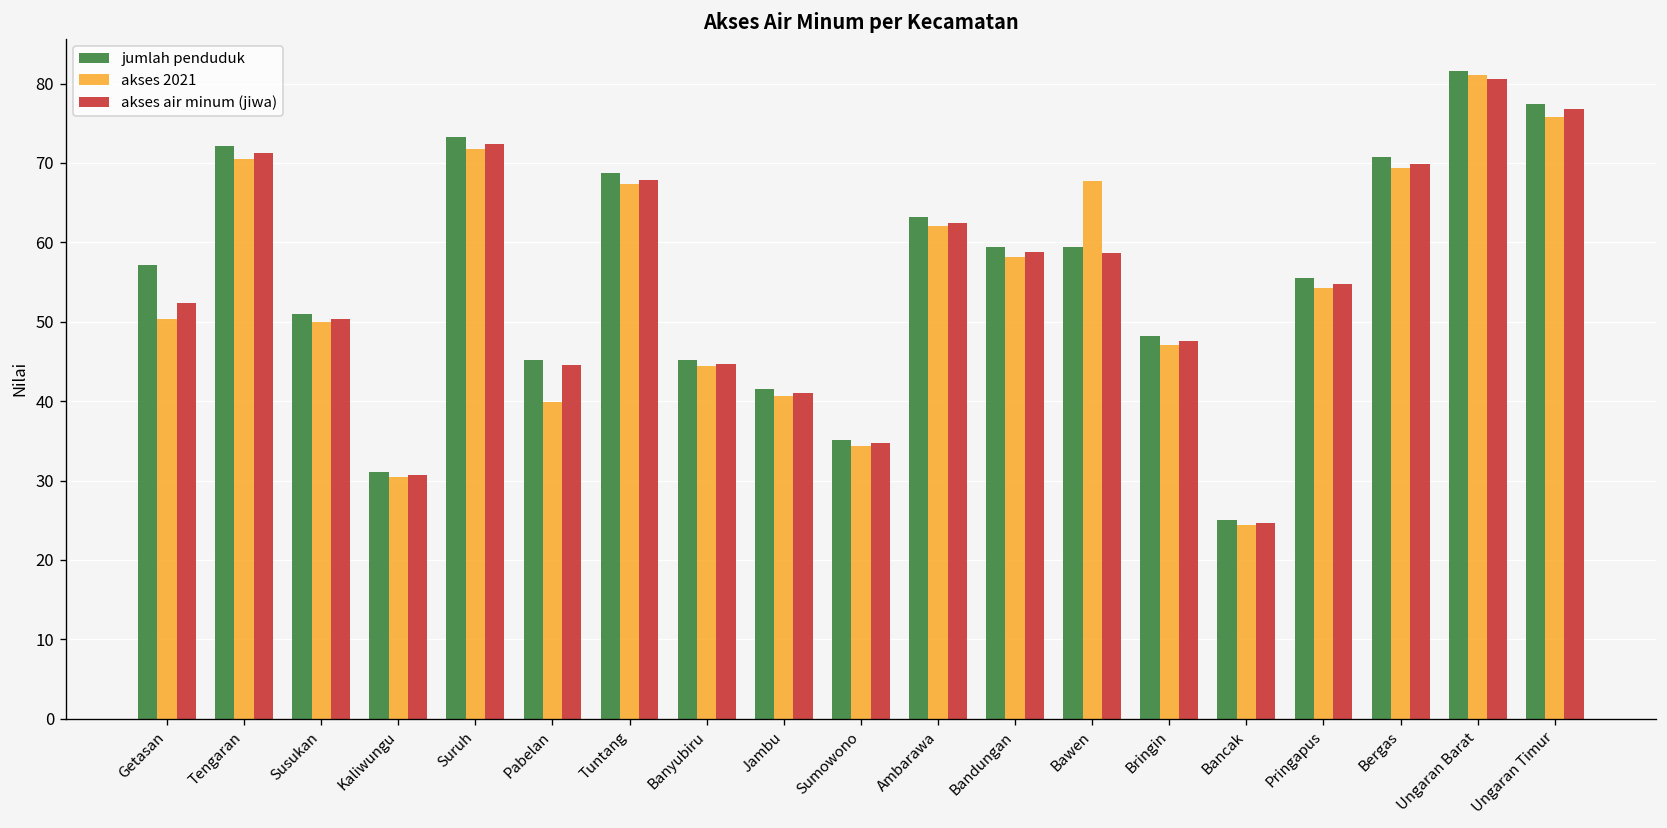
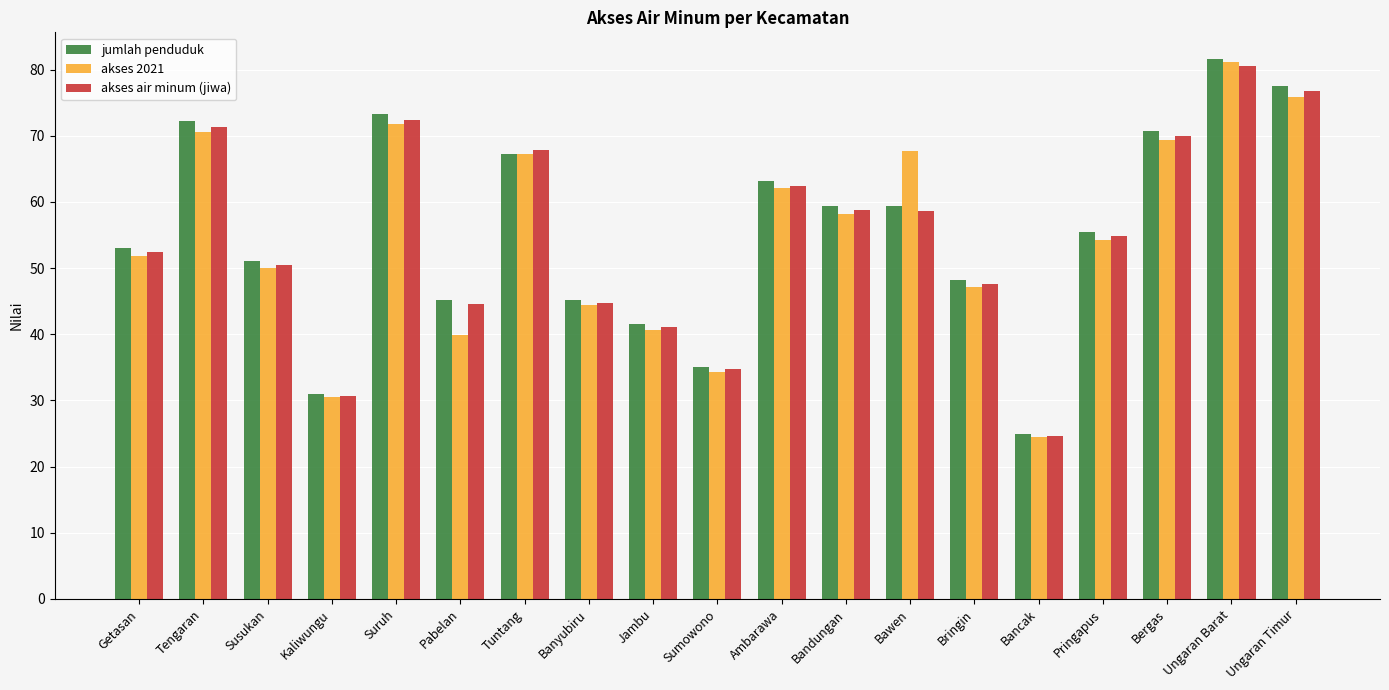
jumlah penduduk, Getasan: 57 -> 53
akses 2021, Getasan: 50 -> 52
jumlah penduduk, Tuntang: 69 -> 67
